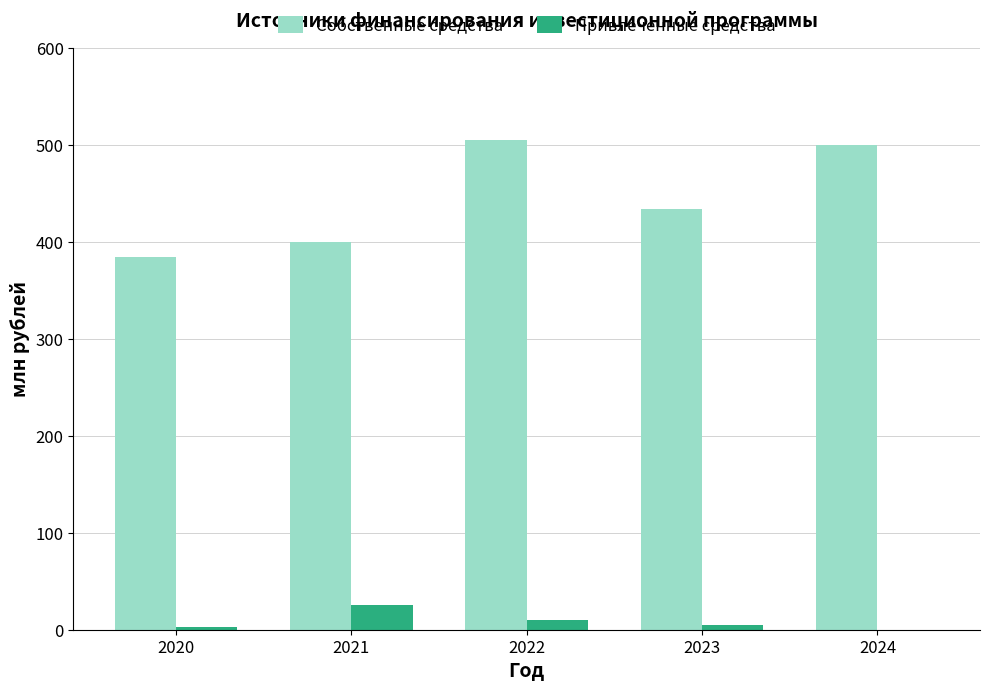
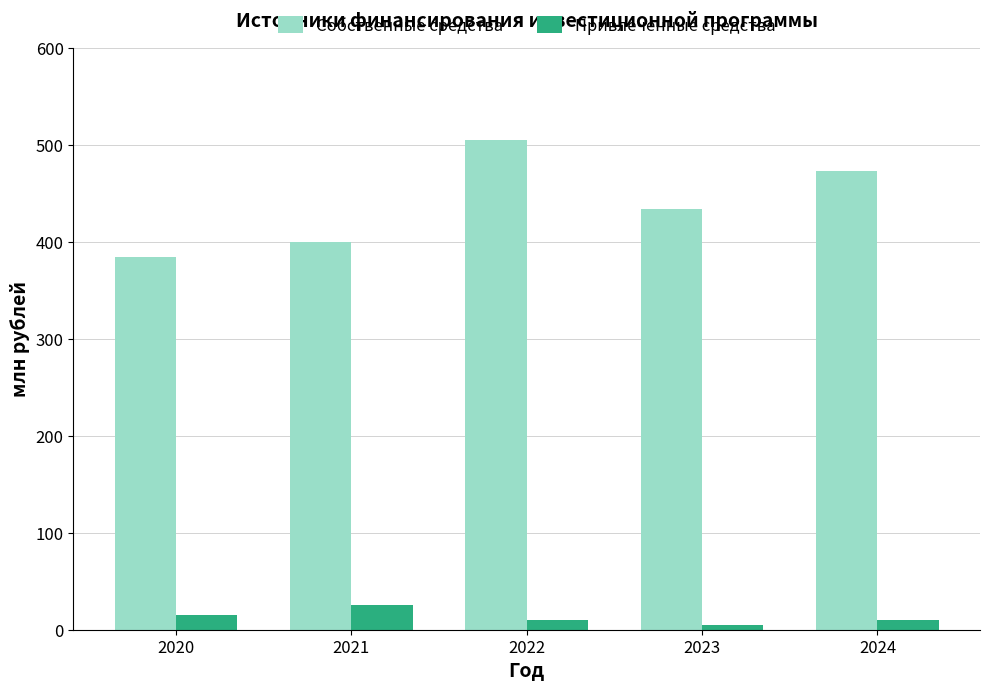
Привлеченные средства, 2020: 0 -> 10
Собственные средства, 2024: 500 -> 470
Привлеченные средства, 2024: 0 -> 10
